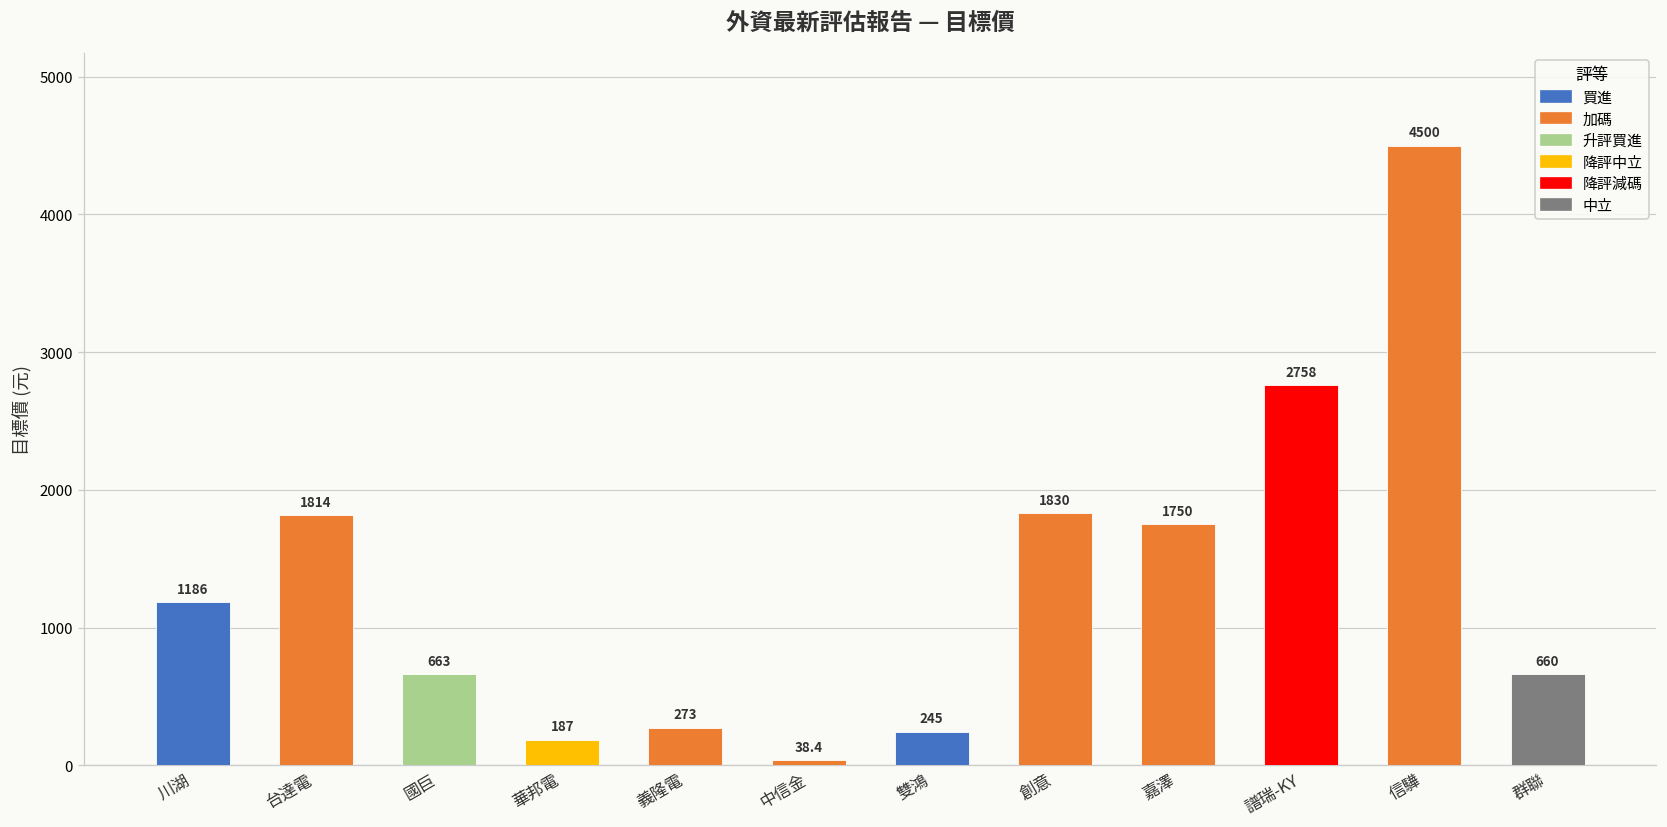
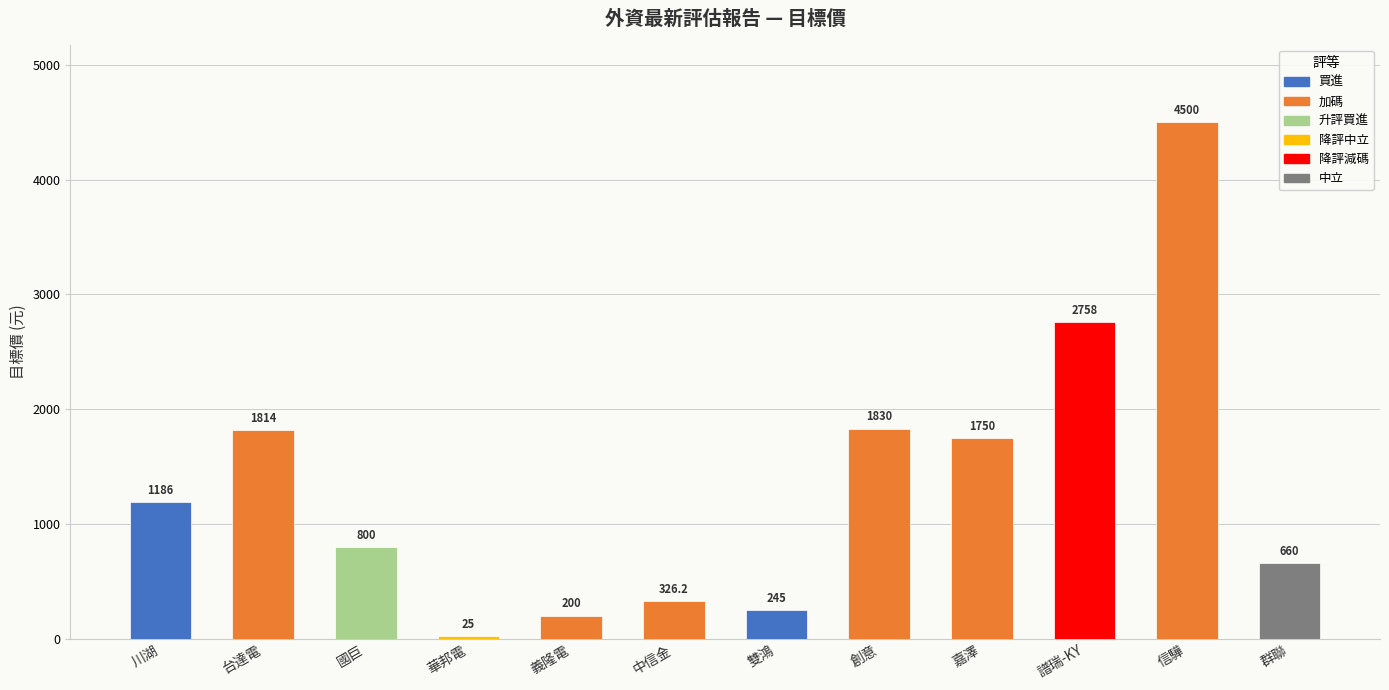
國巨: 663 -> 800
華邦電: 187 -> 25
義隆電: 273 -> 200
中信金: 38.4 -> 326.2
